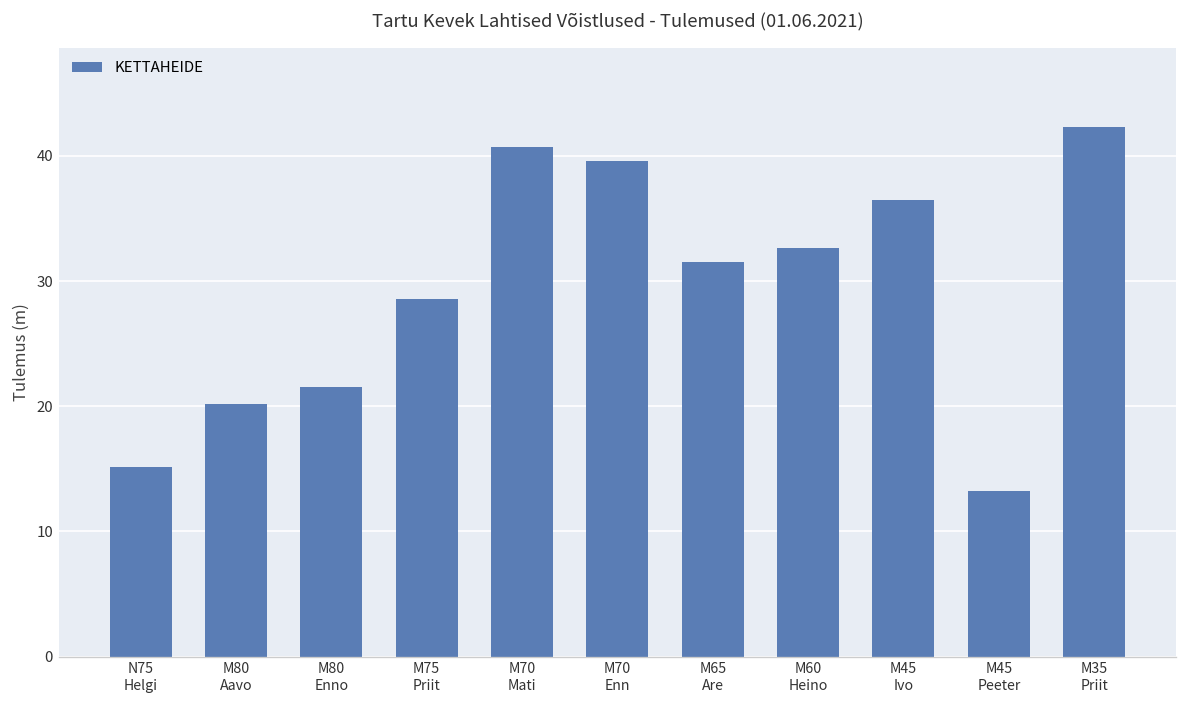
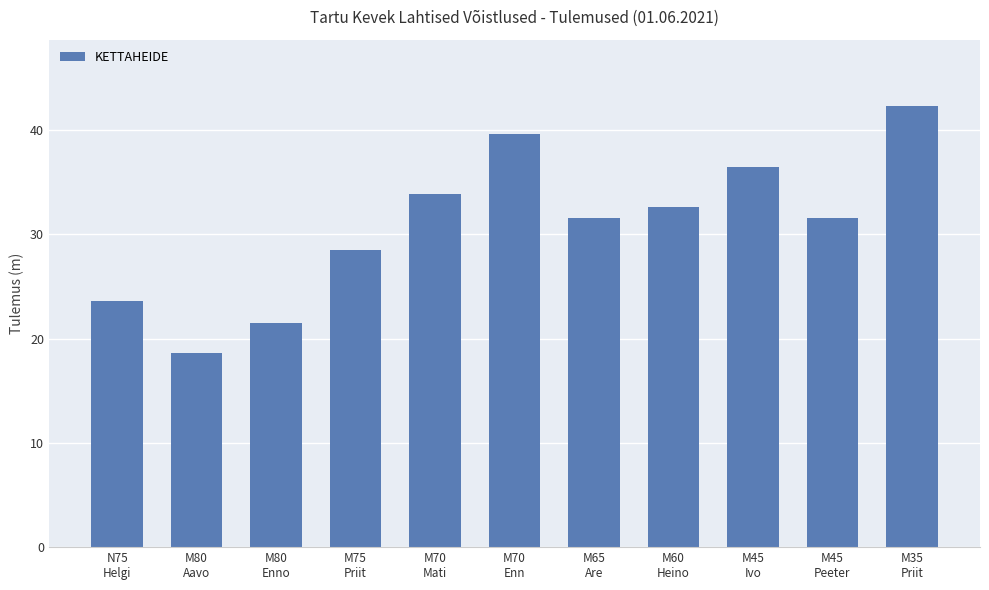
N75 Helgi: 15.1 -> 23.6
M80 Aavo: 20.2 -> 18.6
M70 Mati: 40.7 -> 33.8
M45 Peeter: 13.3 -> 31.6
